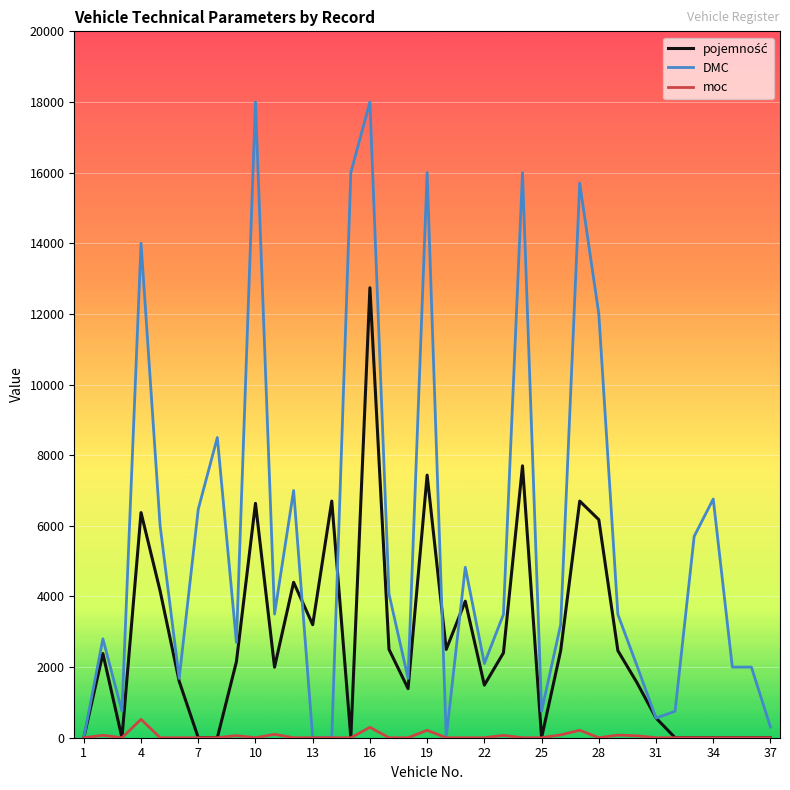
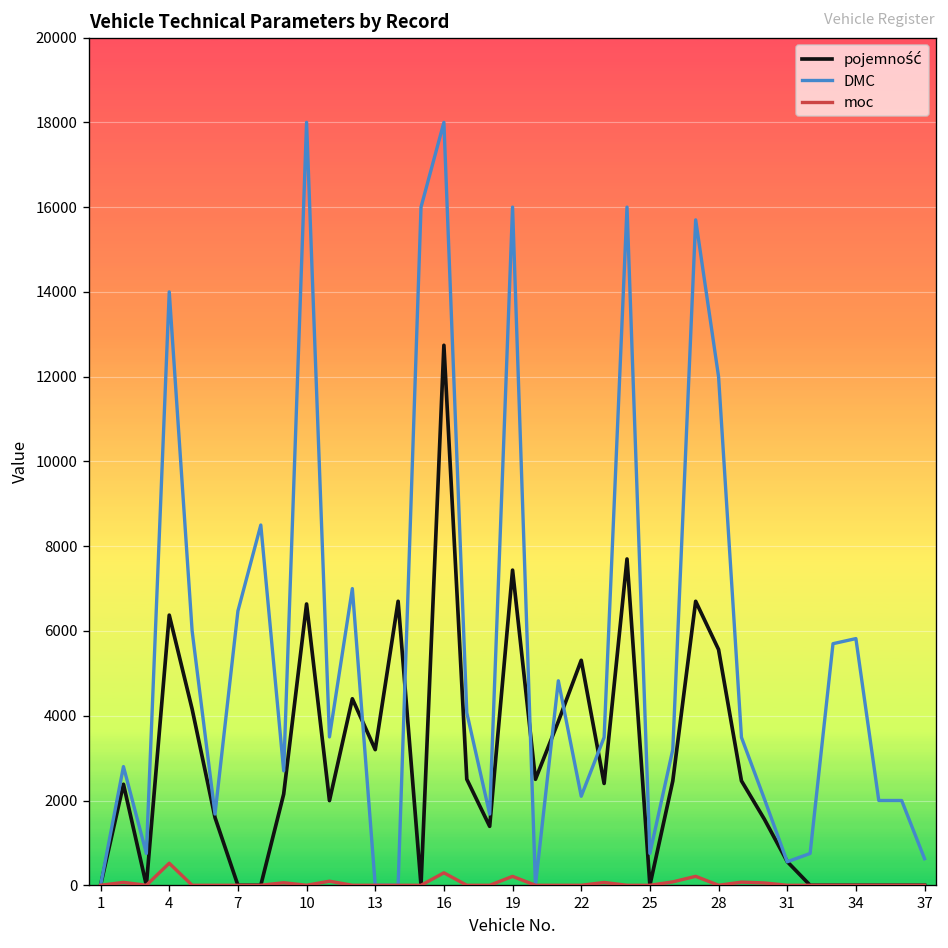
pojemność, 22: 1500 -> 5300
pojemność, 28: 6200 -> 5600
DMC, 34: 6800 -> 5800
DMC, 37: 300 -> 600
